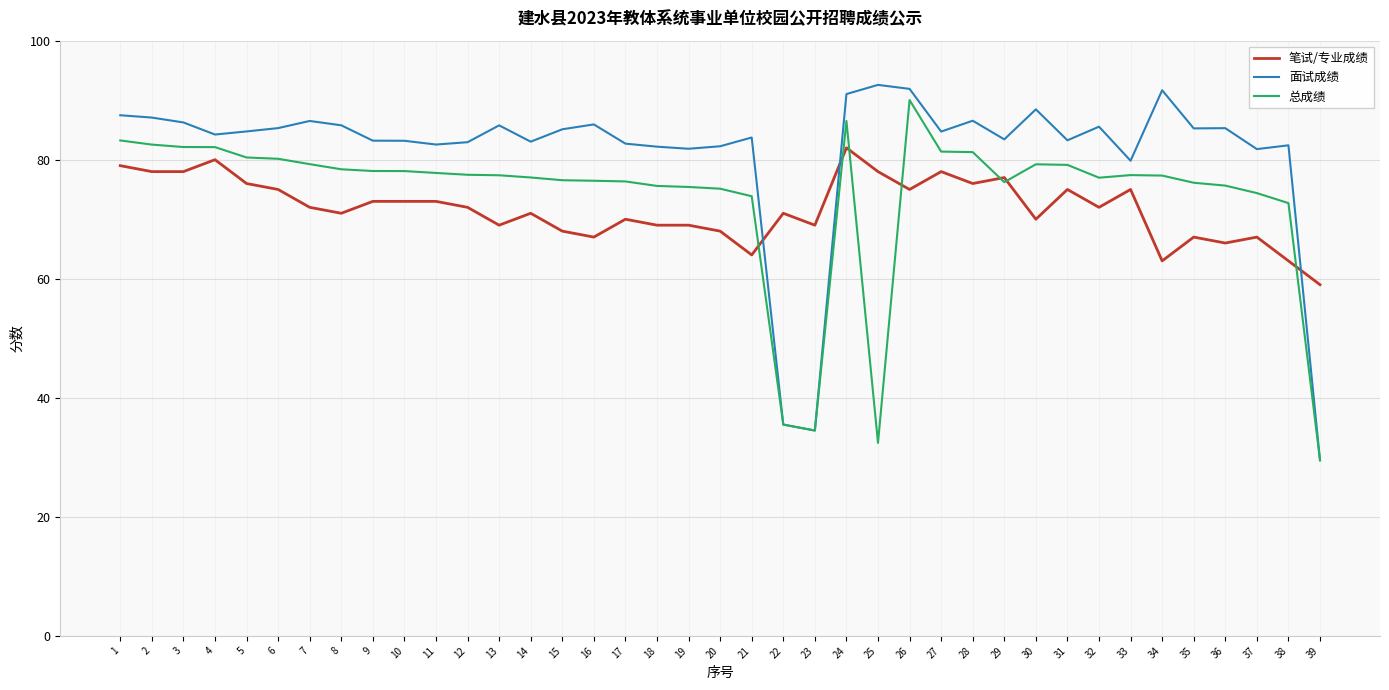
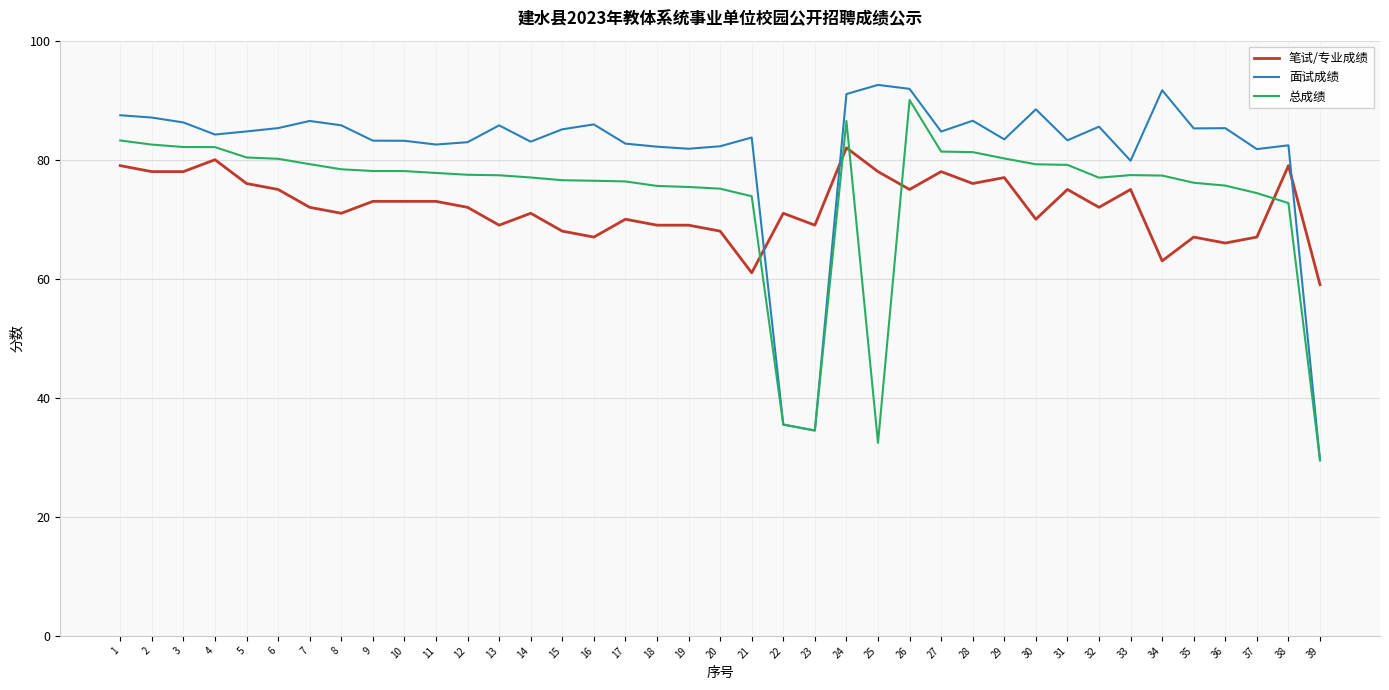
笔试/专业成绩, 21: 64 -> 61
总成绩, 29: 76 -> 80
笔试/专业成绩, 38: 63 -> 79
